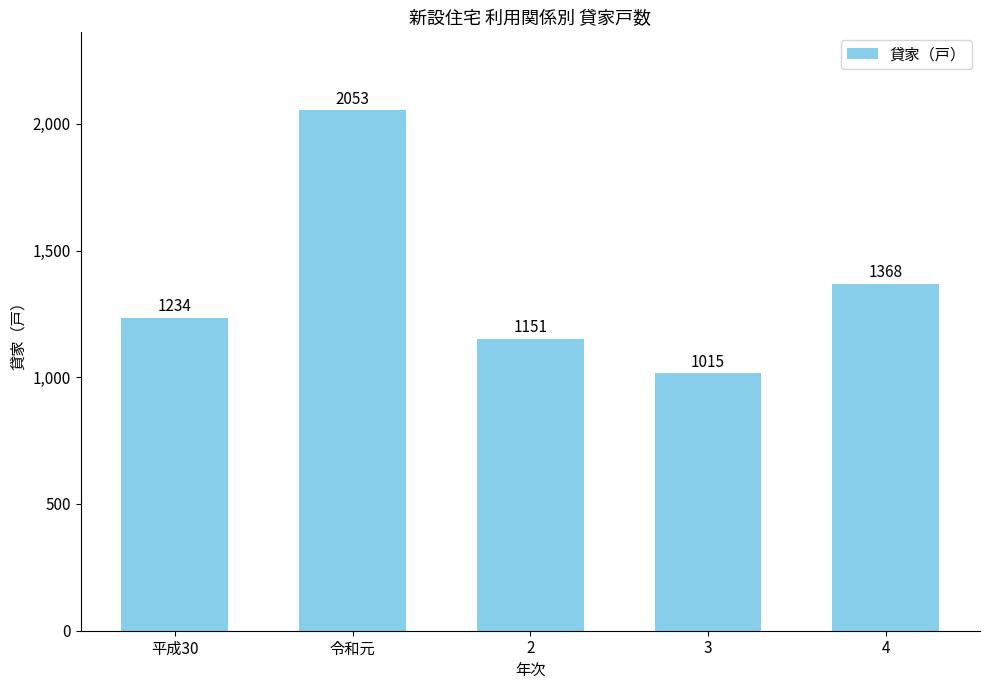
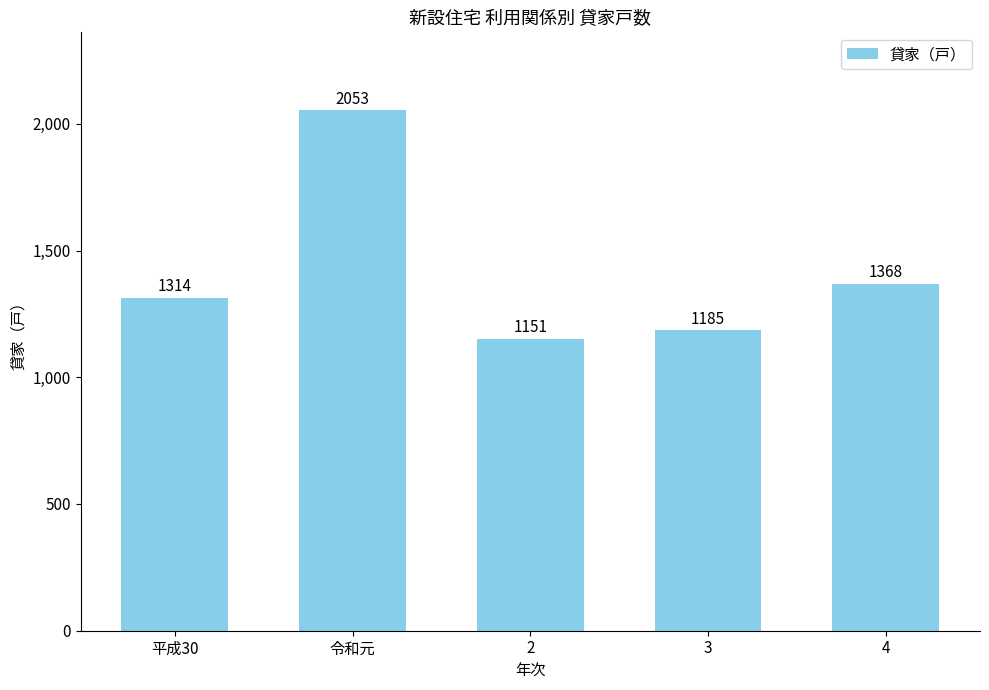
平成30: 1234 -> 1314
3: 1015 -> 1185
